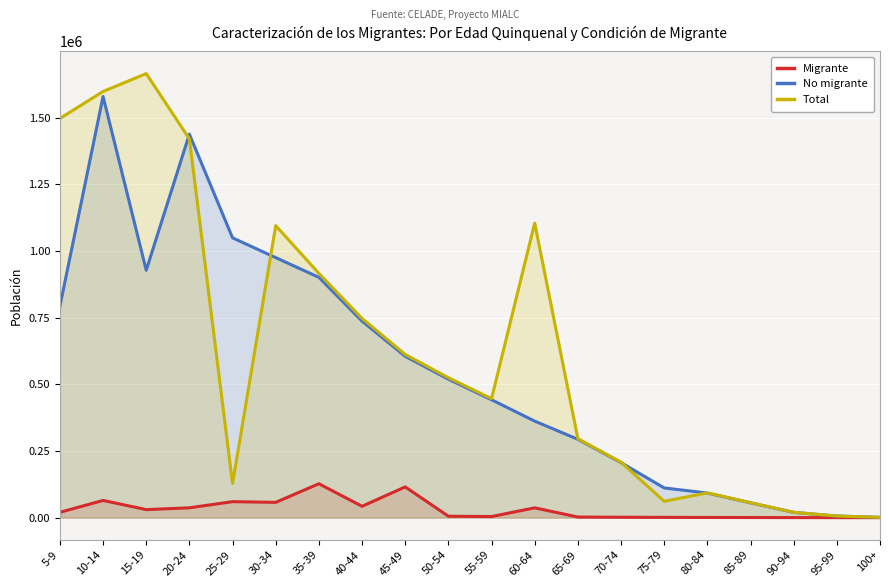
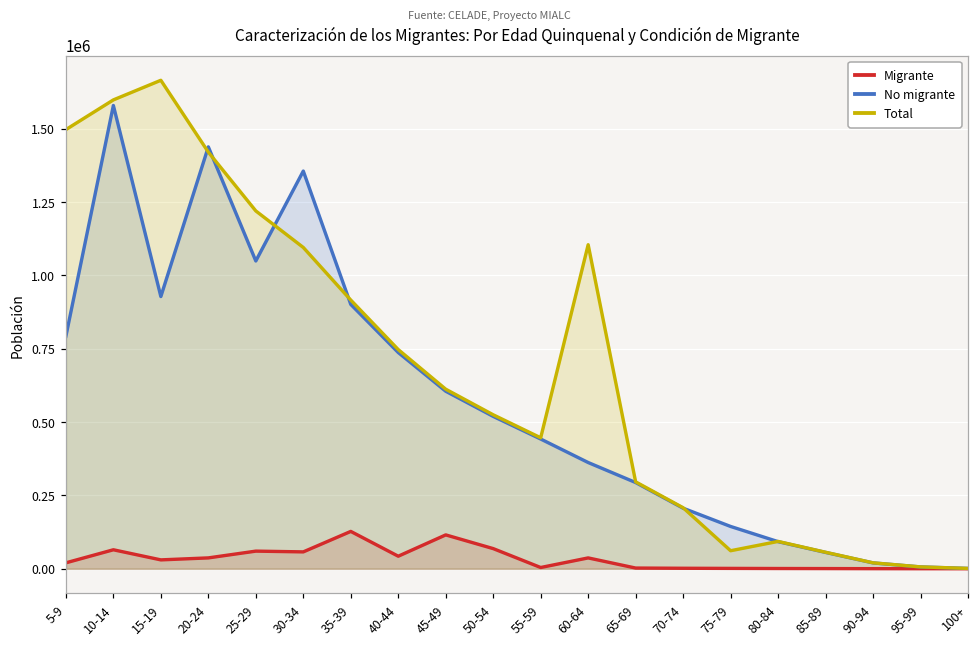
Total, 25-29: 130000 -> 1220000
No migrante, 30-34: 980000 -> 1360000
Migrante, 50-54: 10000 -> 70000
No migrante, 75-79: 110000 -> 140000
